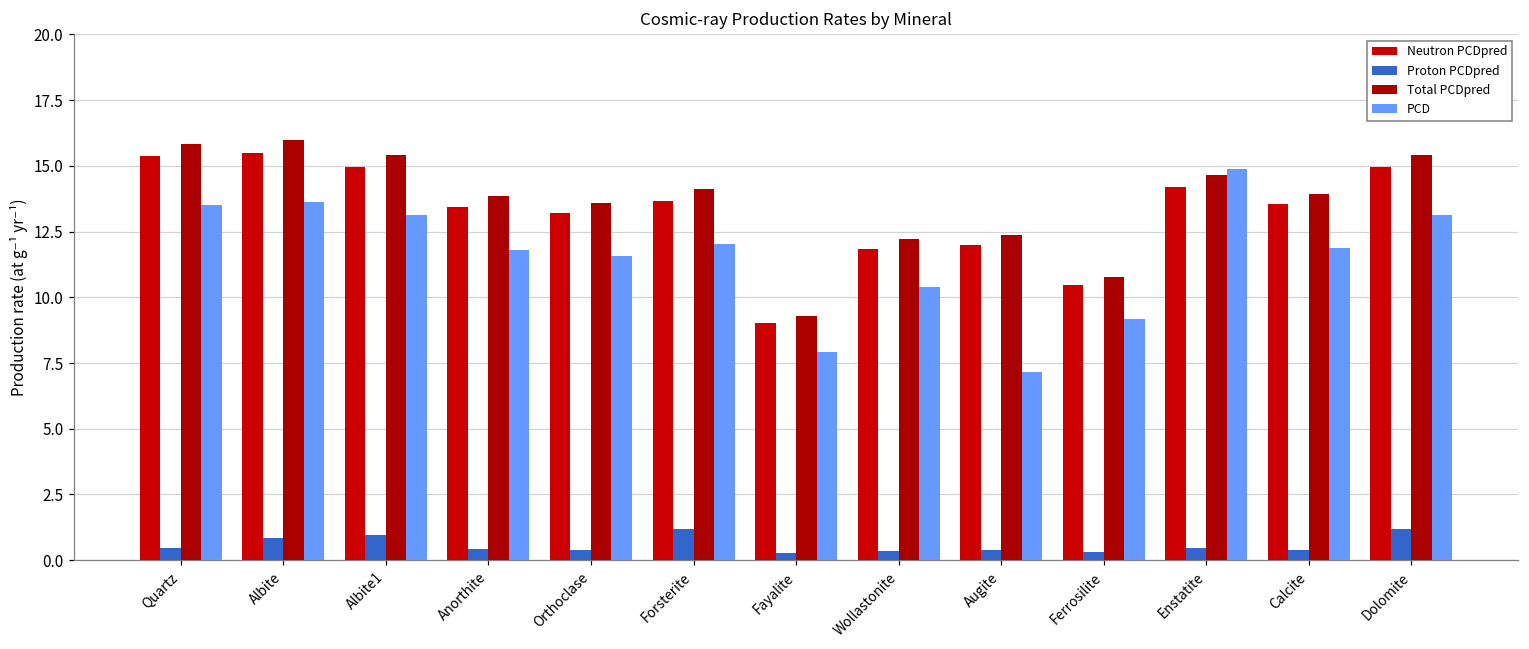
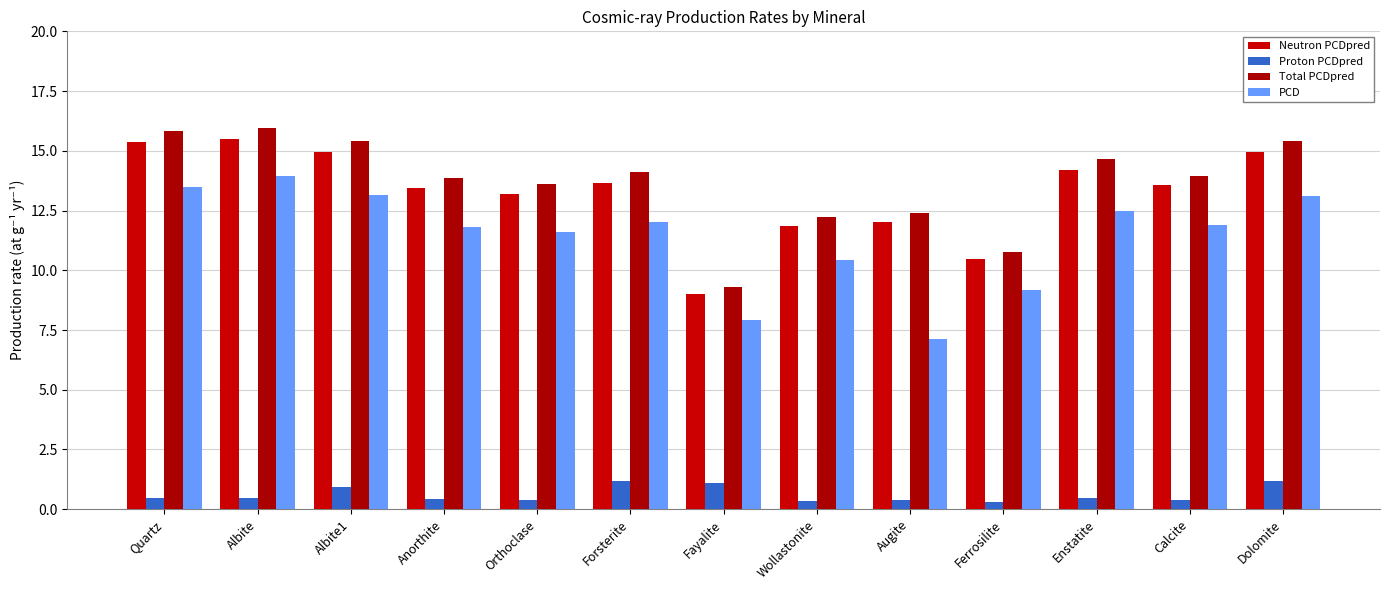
Proton PCDpred, Albite: 0.9 -> 0.5
PCD, Albite: 13.6 -> 14.0
Proton PCDpred, Fayalite: 0.3 -> 1.1
PCD, Enstatite: 14.9 -> 12.5
